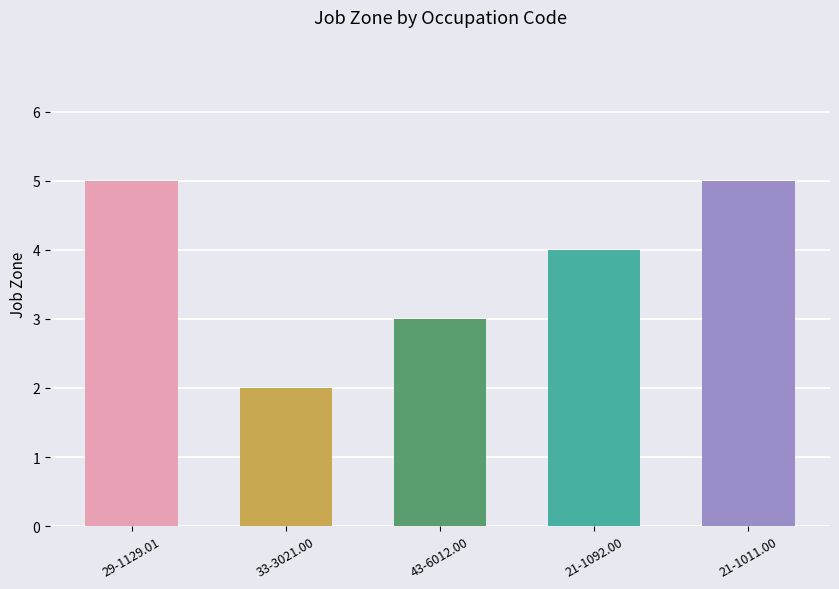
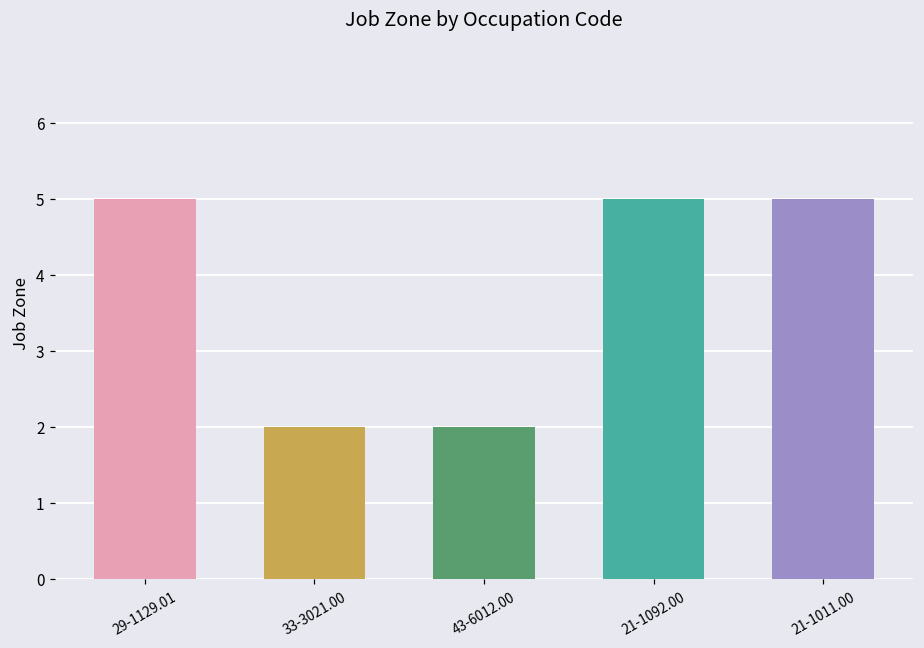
43-6012.00: 3 -> 2
21-1092.00: 4 -> 5
